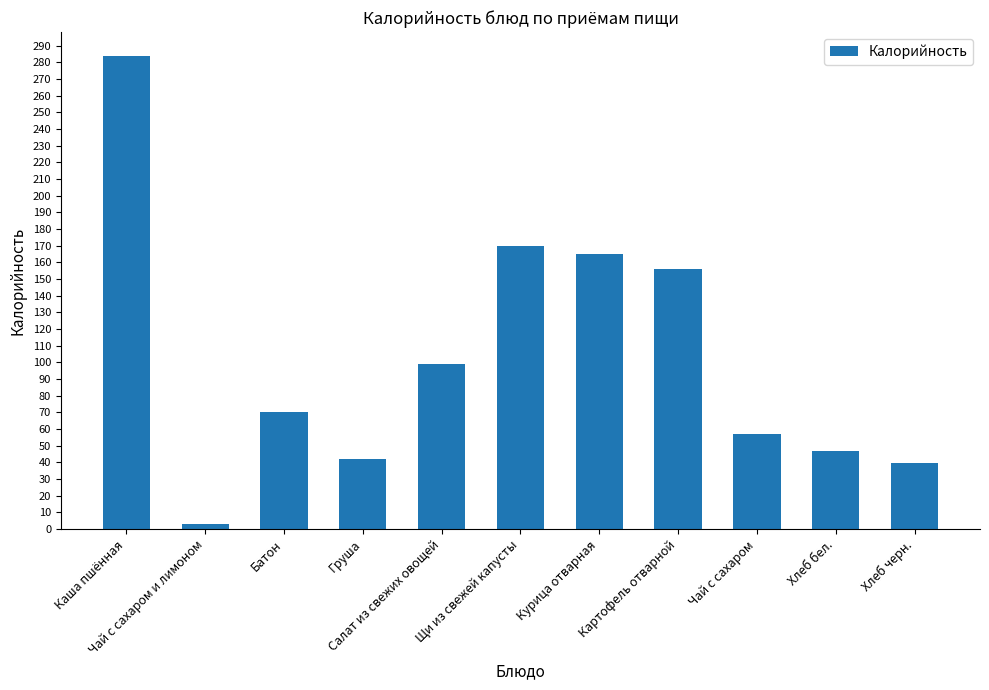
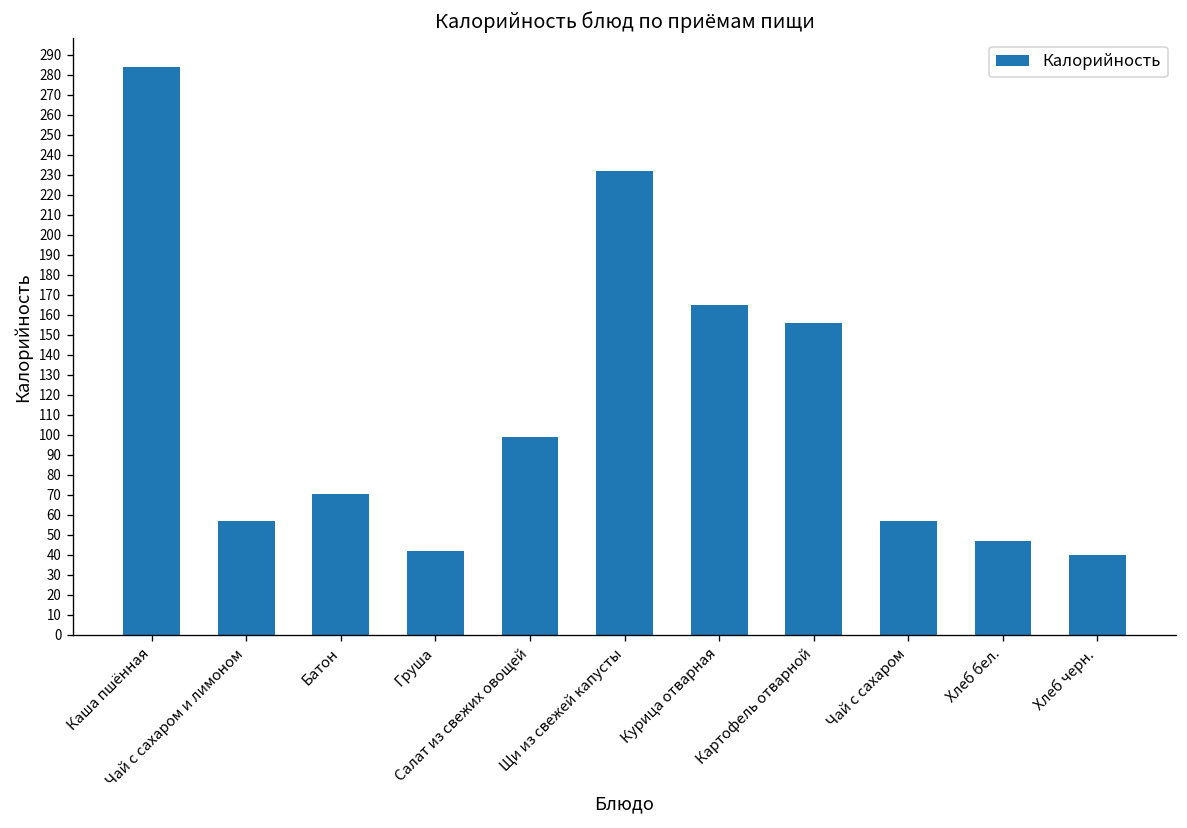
Чай с сахаром и лимоном: 3 -> 57
Щи из свежей капусты: 170 -> 232
